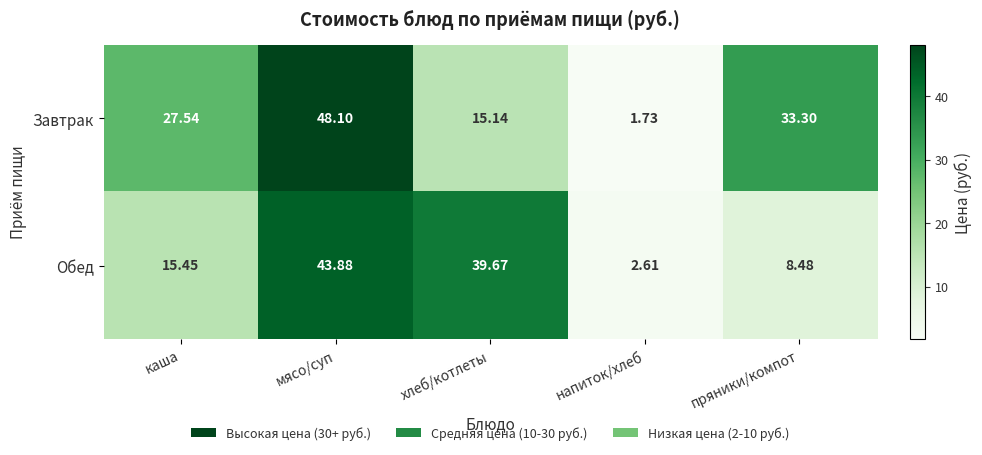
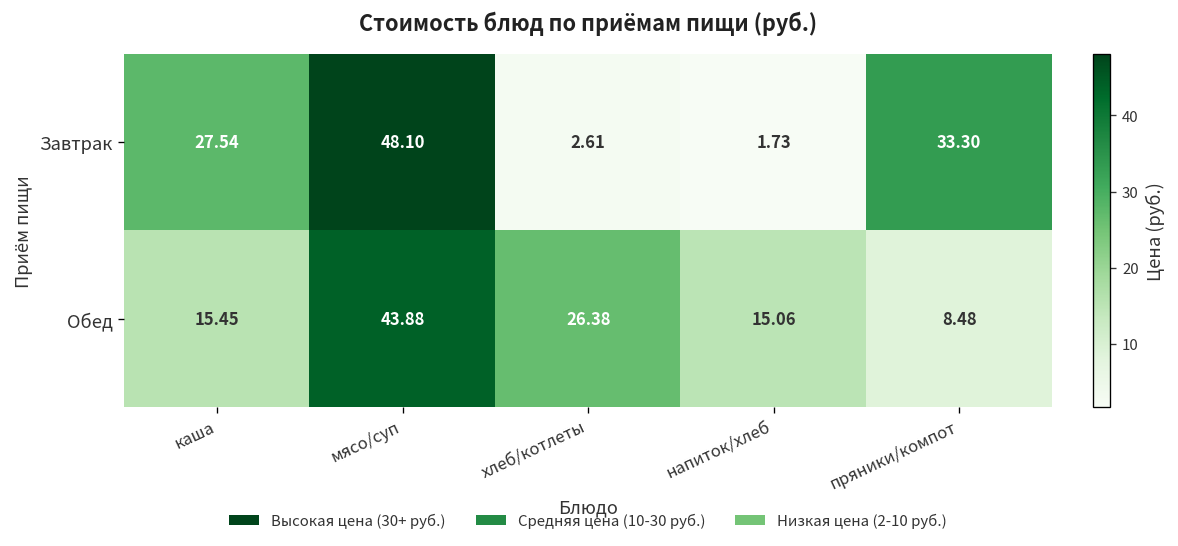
Завтрак, хлеб/котлеты: 15.14 -> 2.61
Обед, хлеб/котлеты: 39.67 -> 26.38
Обед, напиток/хлеб: 2.61 -> 15.06
